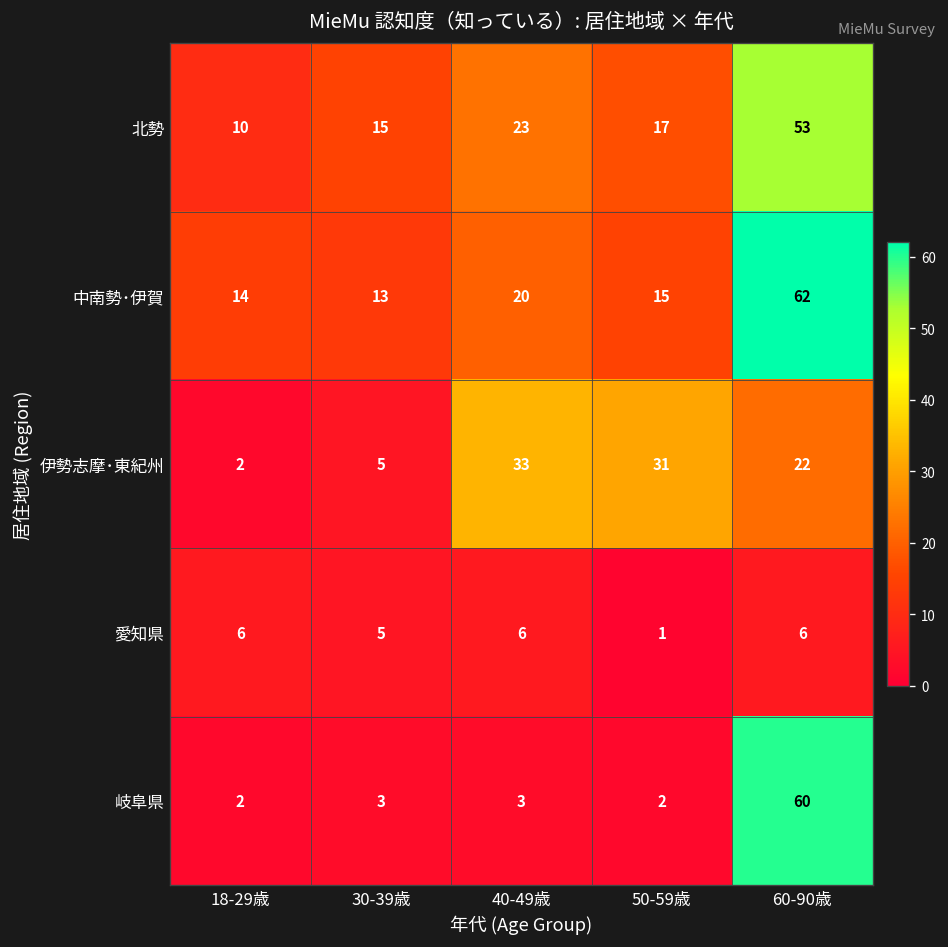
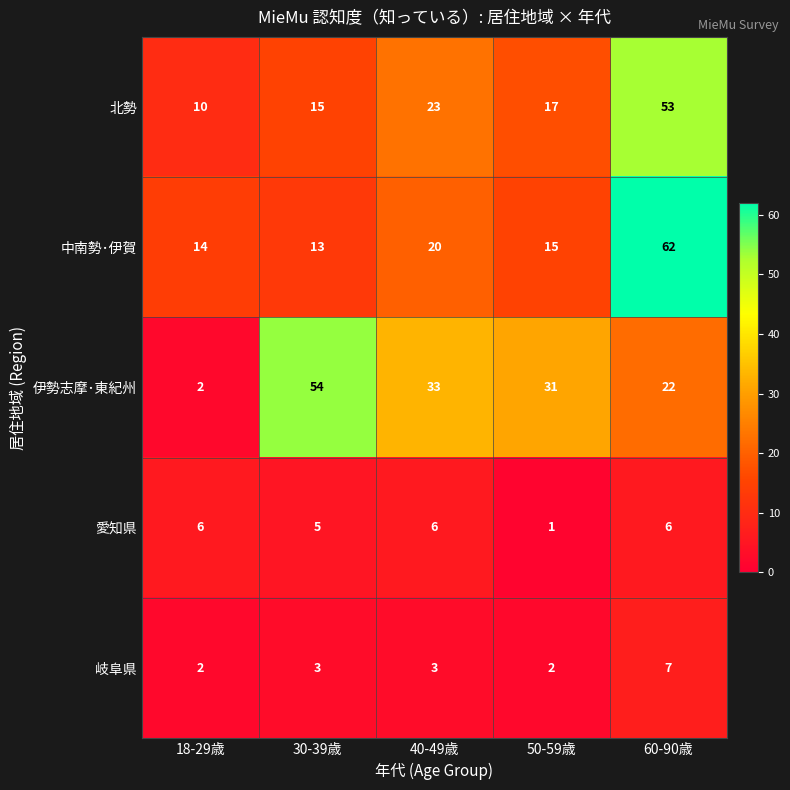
伊勢志摩･東紀州, 30-39歳: 5 -> 54
岐阜県, 60-90歳: 60 -> 7
